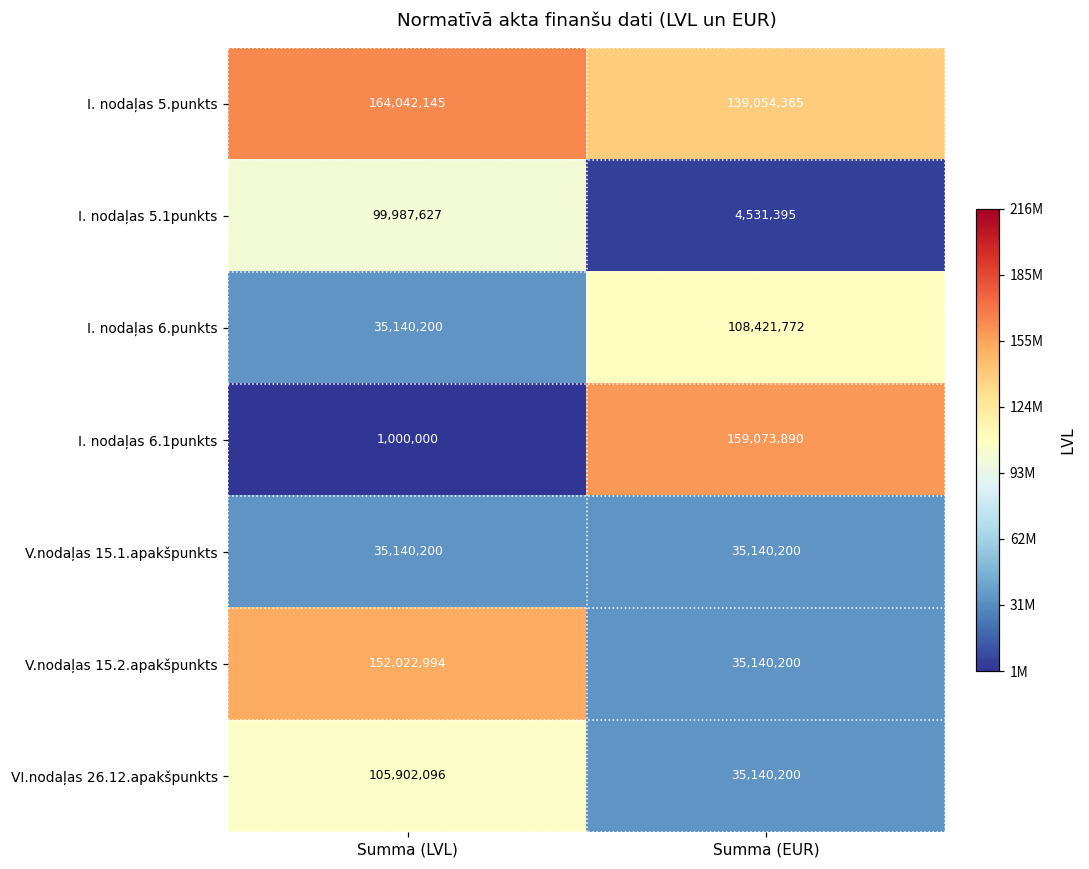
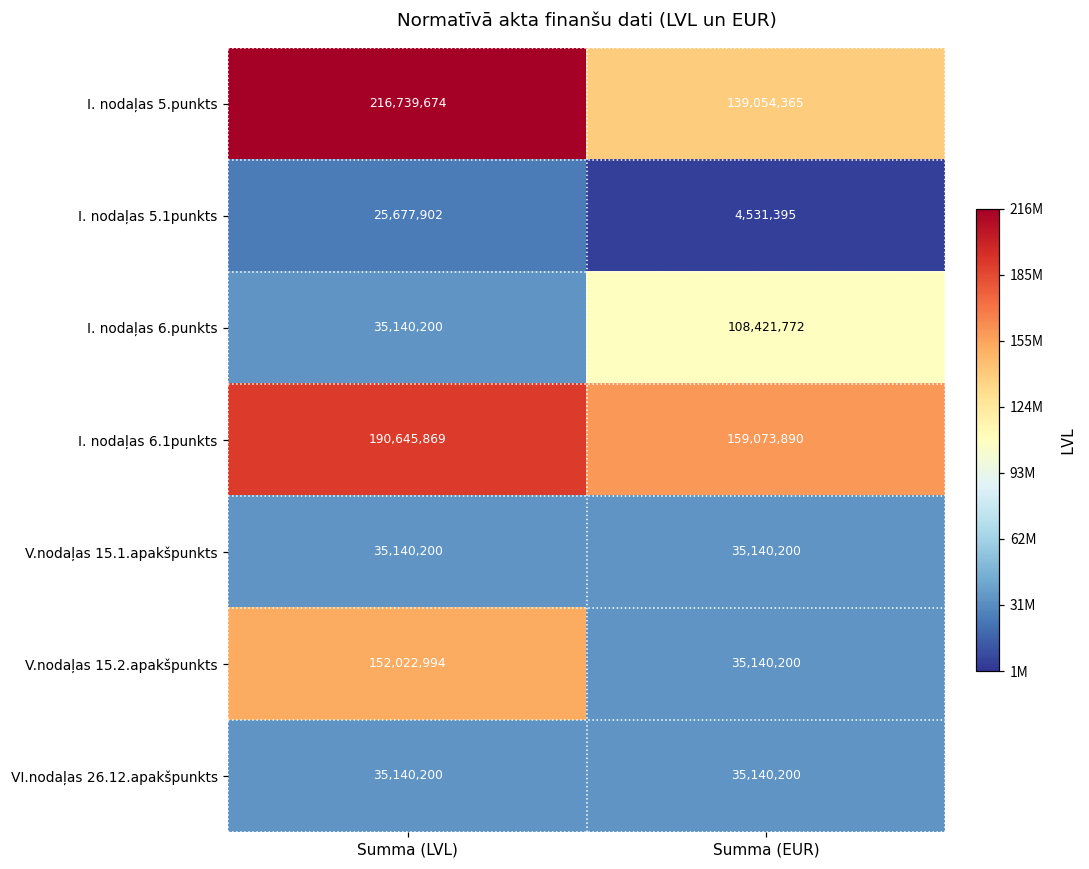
I. nodaļas 5.punkts, Summa (LVL): 164,042,145 -> 216,739,674
I. nodaļas 5.1punkts, Summa (LVL): 99,987,627 -> 25,677,902
I. nodaļas 6.1punkts, Summa (LVL): 1,000,000 -> 190,645,869
VI.nodaļas 26.12.apakšpunkts, Summa (LVL): 105,902,096 -> 35,140,200
